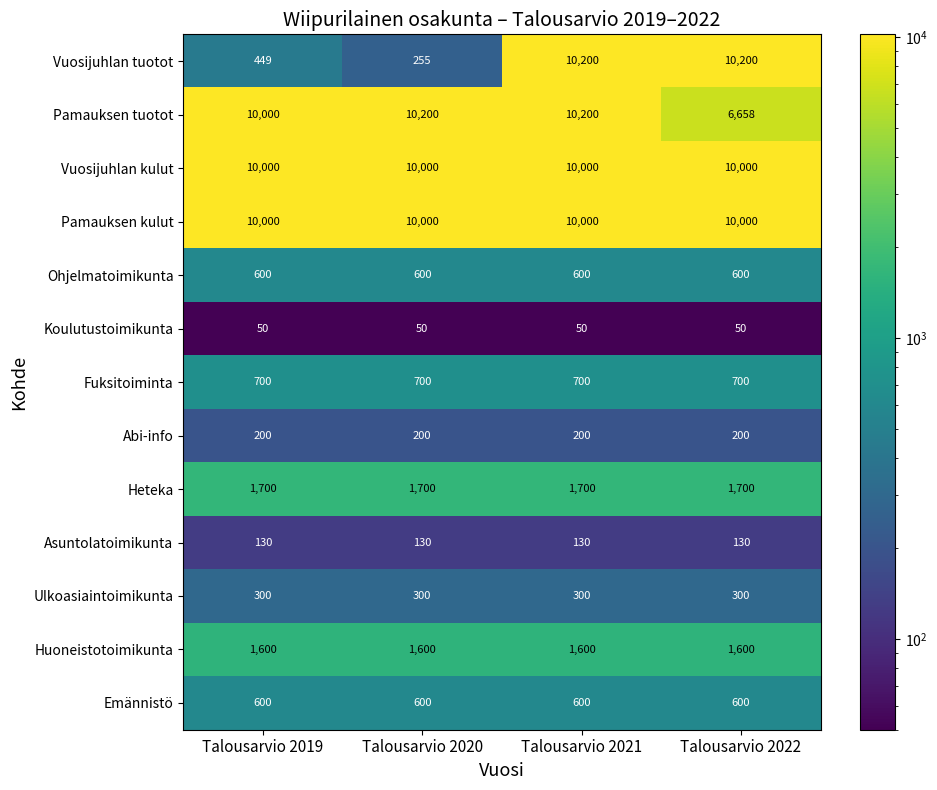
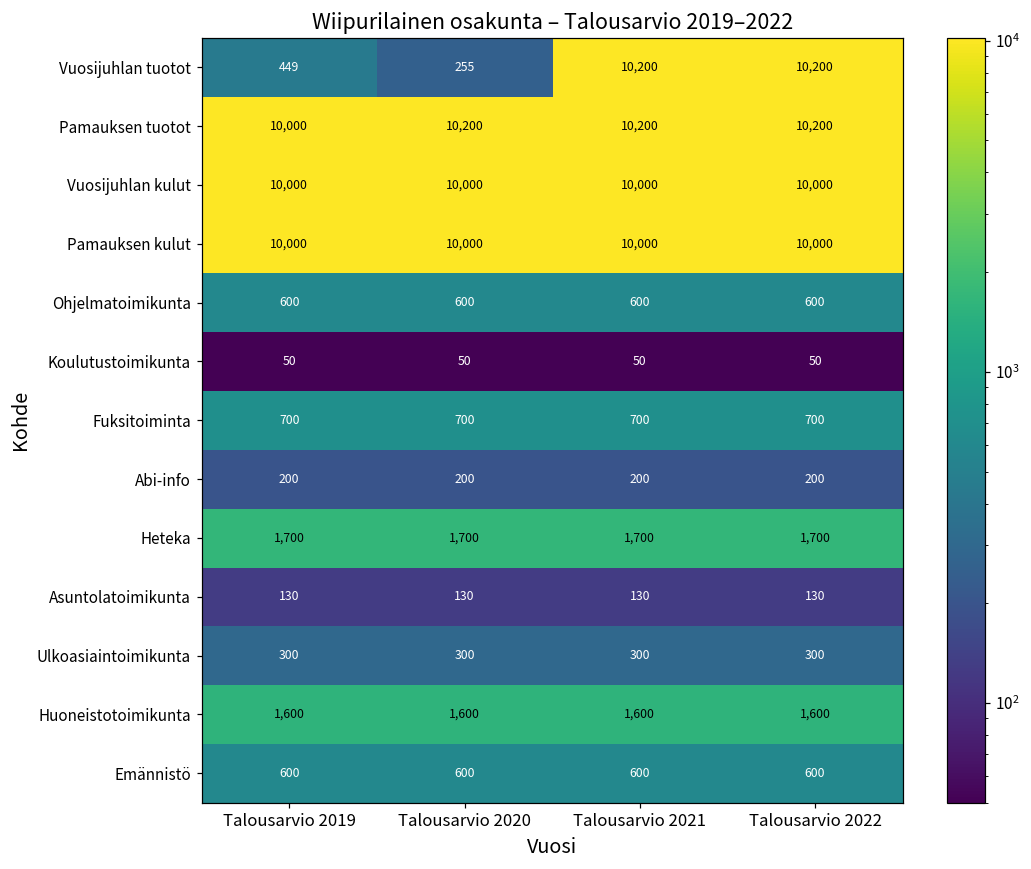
Pamauksen tuotot, Talousarvio 2022: 6,658 -> 10,200
